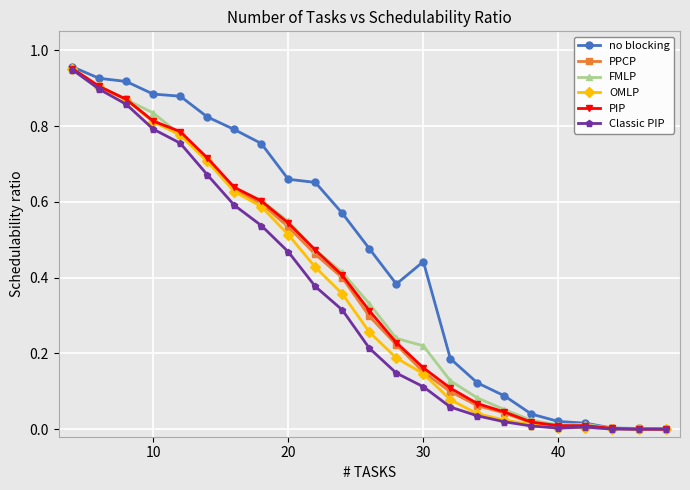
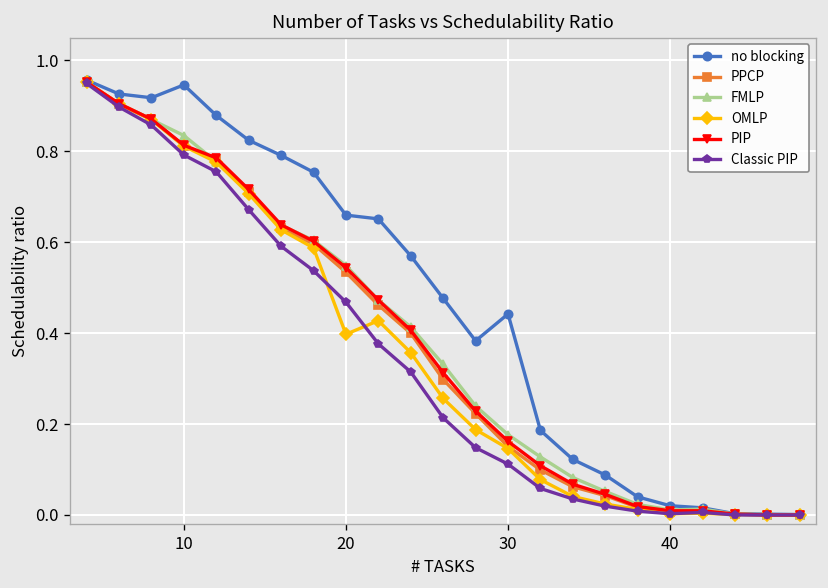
no blocking, 10: 0.88 -> 0.95
OMLP, 20: 0.51 -> 0.40
FMLP, 30: 0.22 -> 0.18
